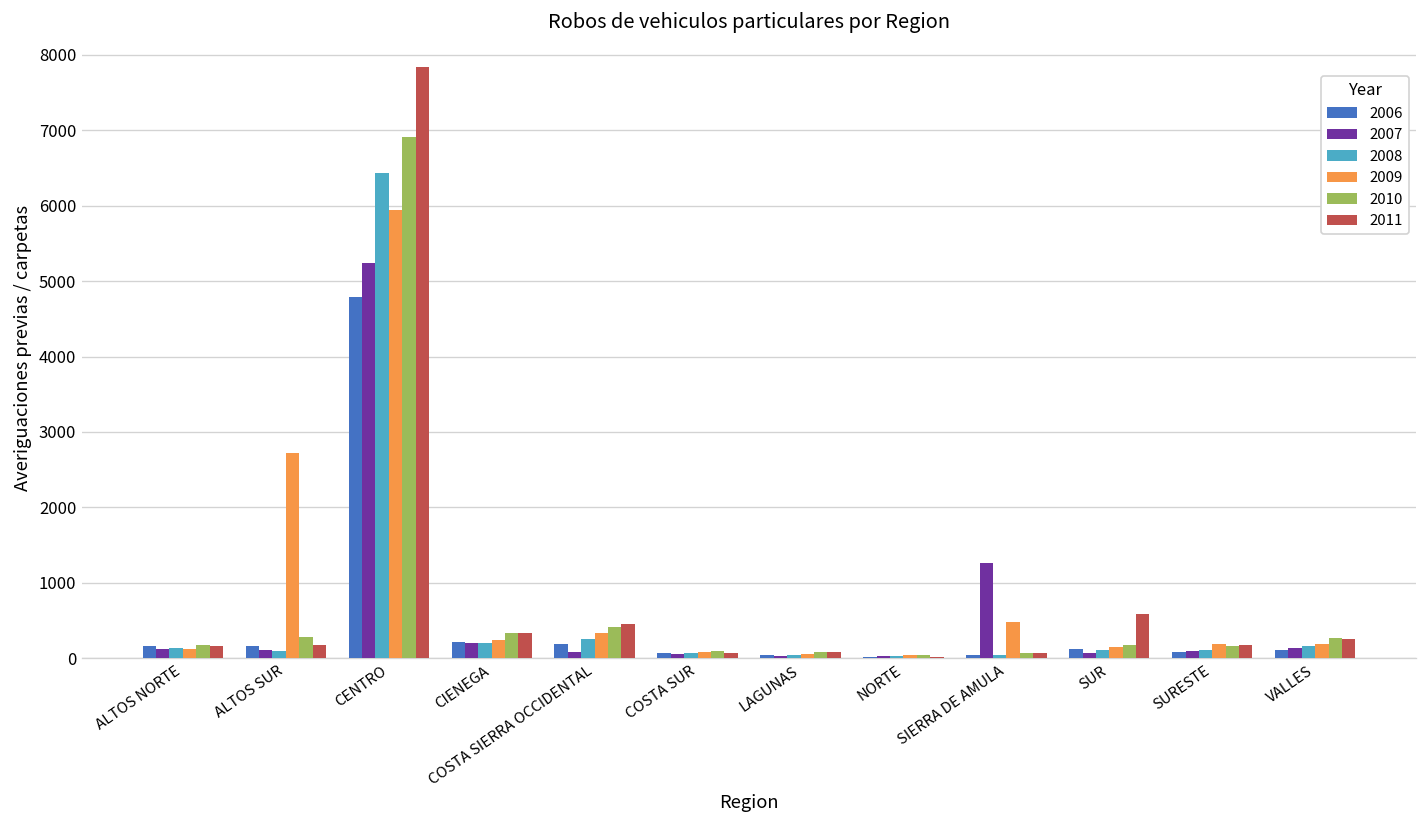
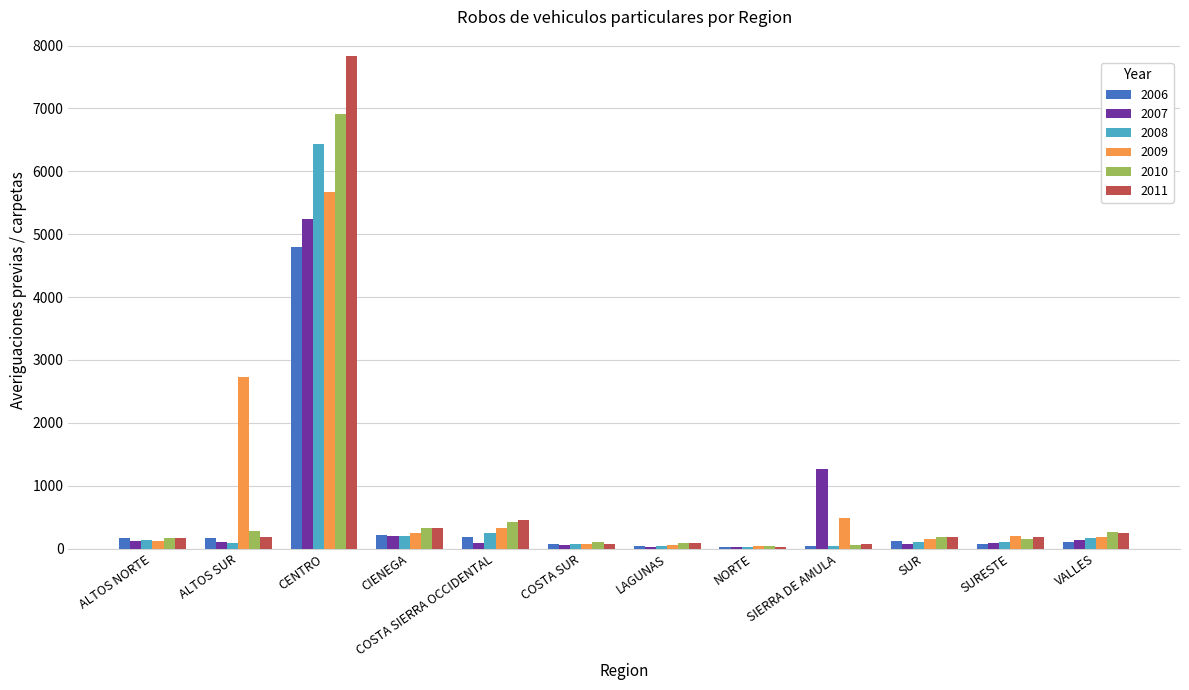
2009, CENTRO: 5900 -> 5700
2011, SUR: 600 -> 200
